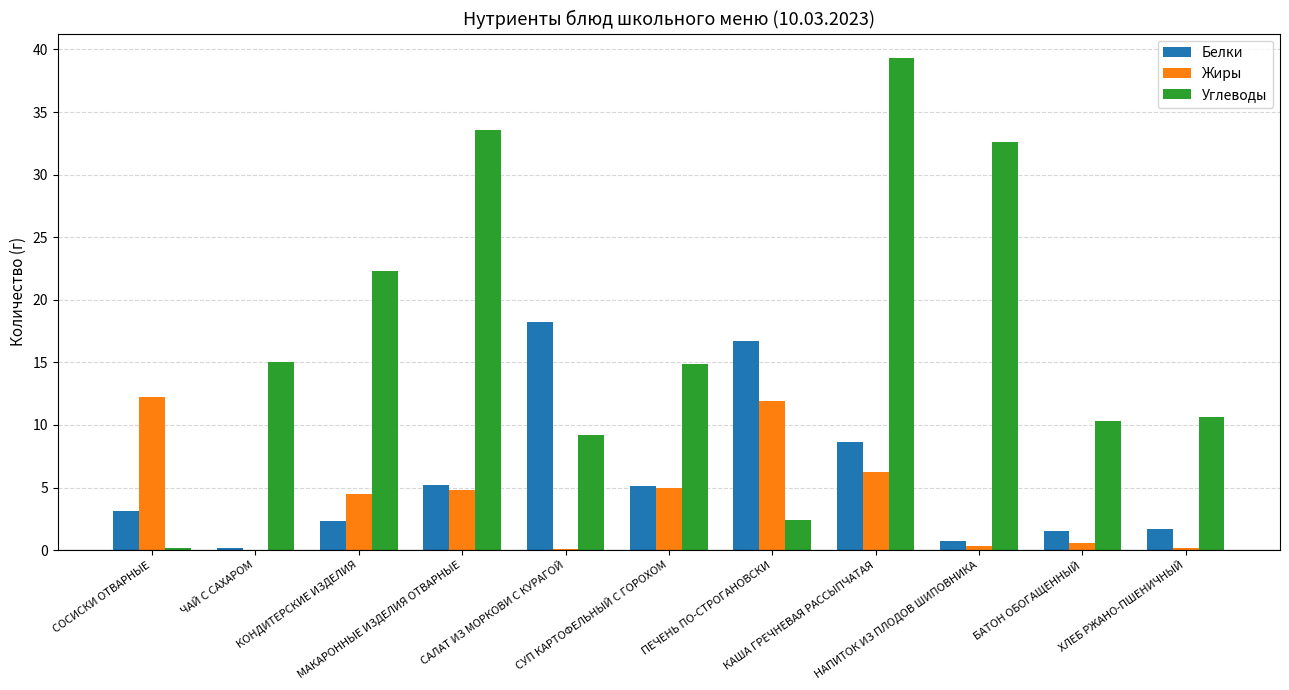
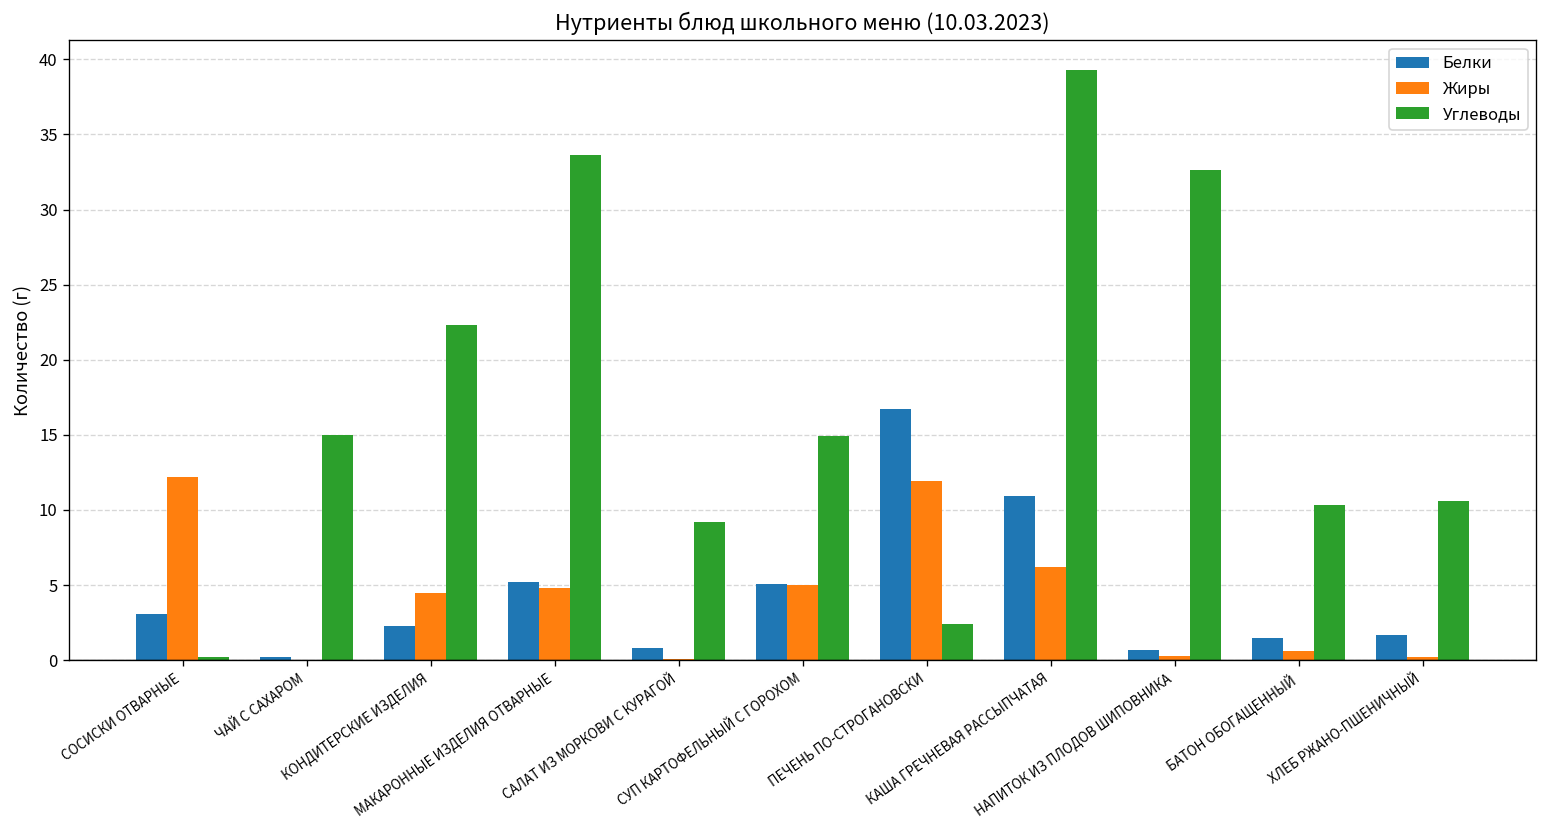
Белки, САЛАТ ИЗ МОРКОВИ С КУРАГОЙ: 18.2 -> 0.8
Белки, КАША ГРЕЧНЕВАЯ РАССЫПЧАТАЯ: 8.6 -> 10.9
